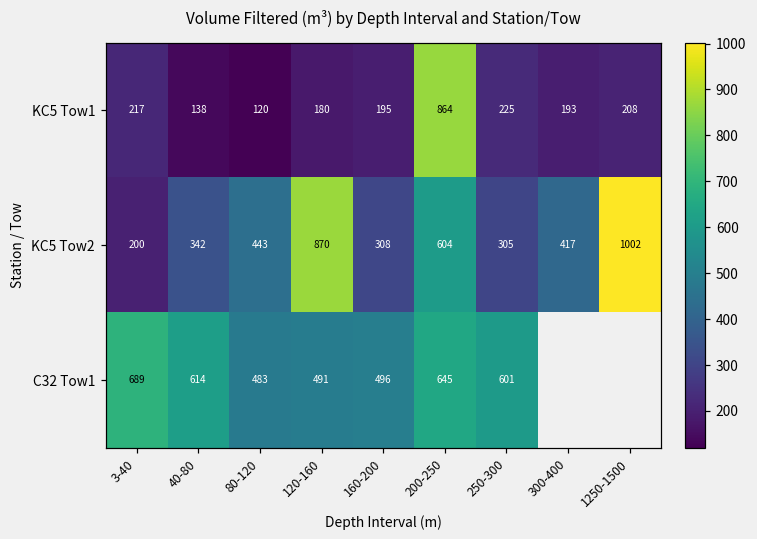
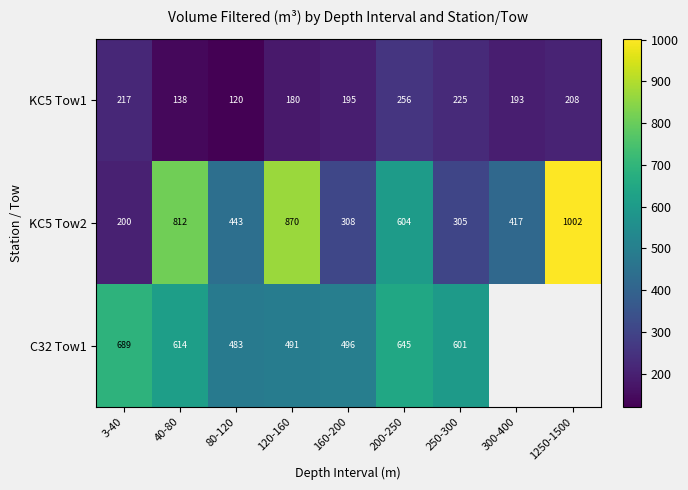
KC5 Tow1, 200-250: 864 -> 256
KC5 Tow2, 40-80: 342 -> 812
